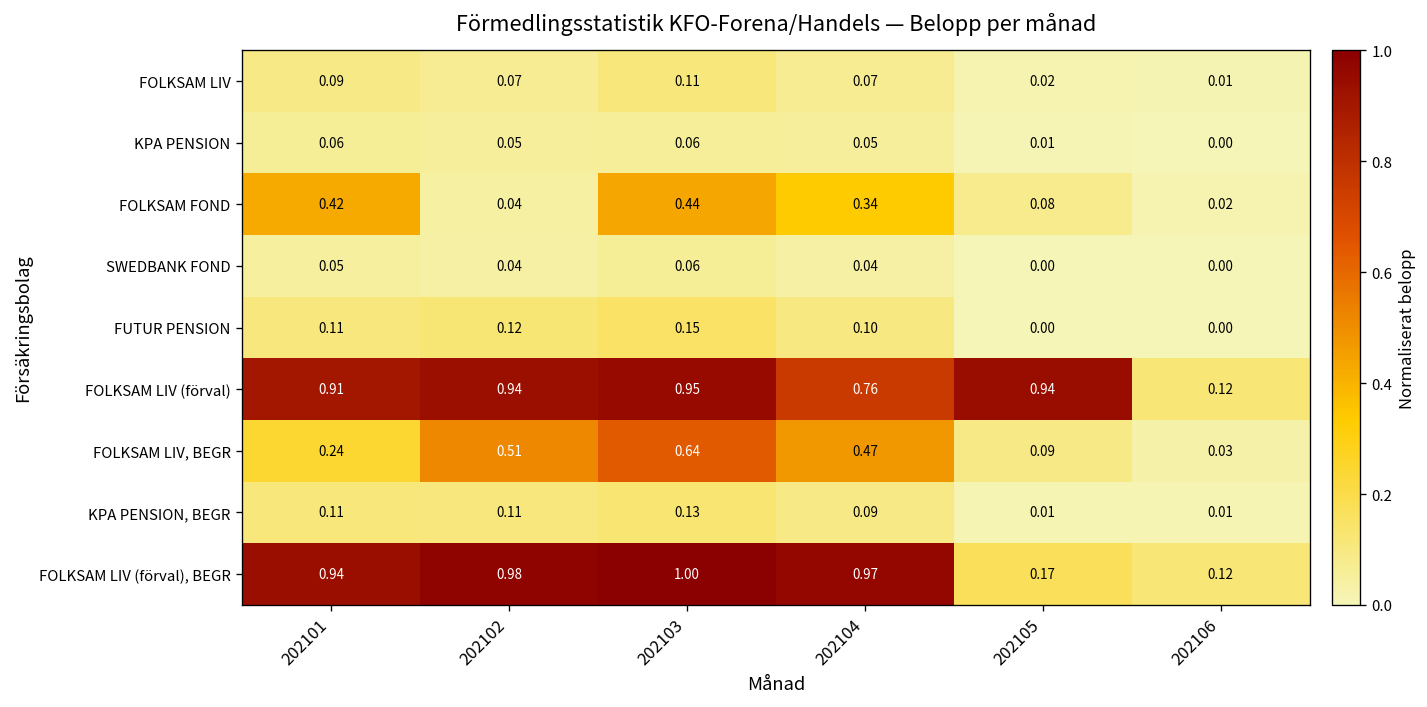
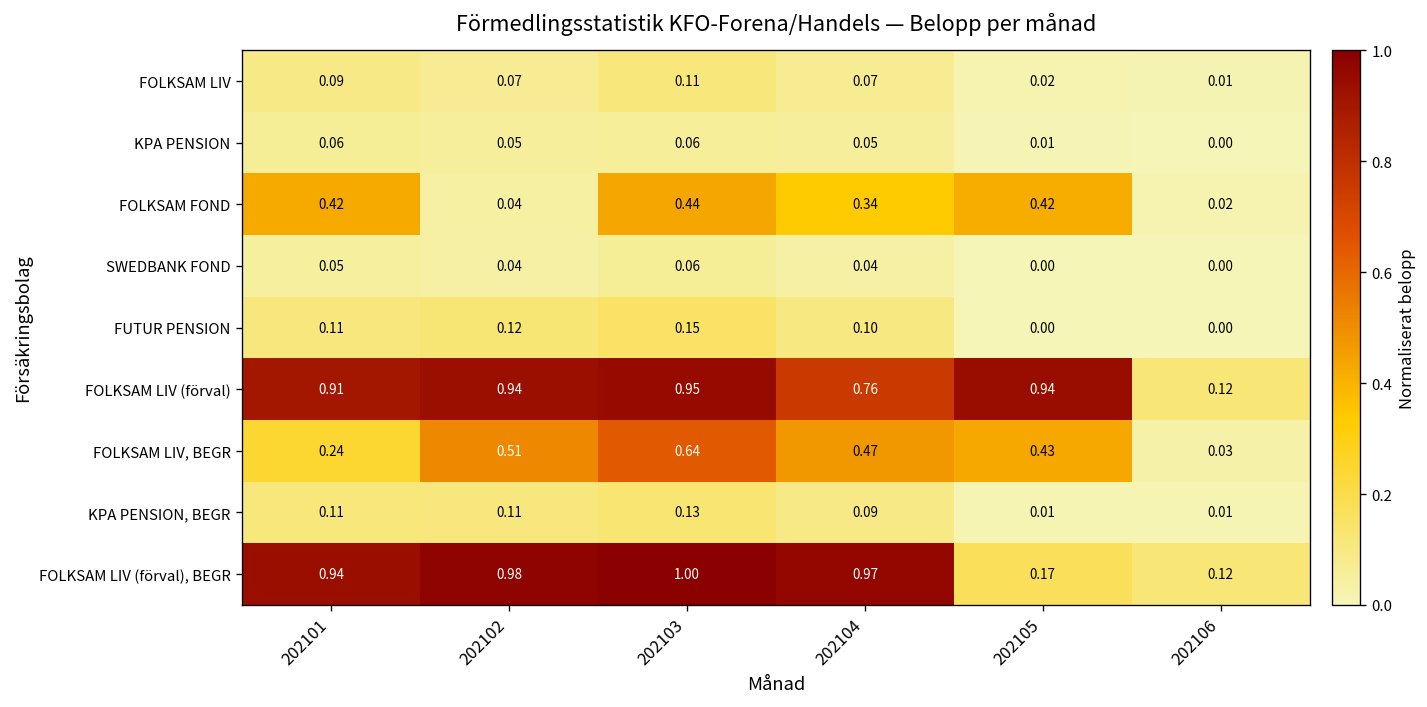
FOLKSAM FOND, 202105: 0.08 -> 0.42
FOLKSAM LIV, BEGR, 202105: 0.09 -> 0.43
